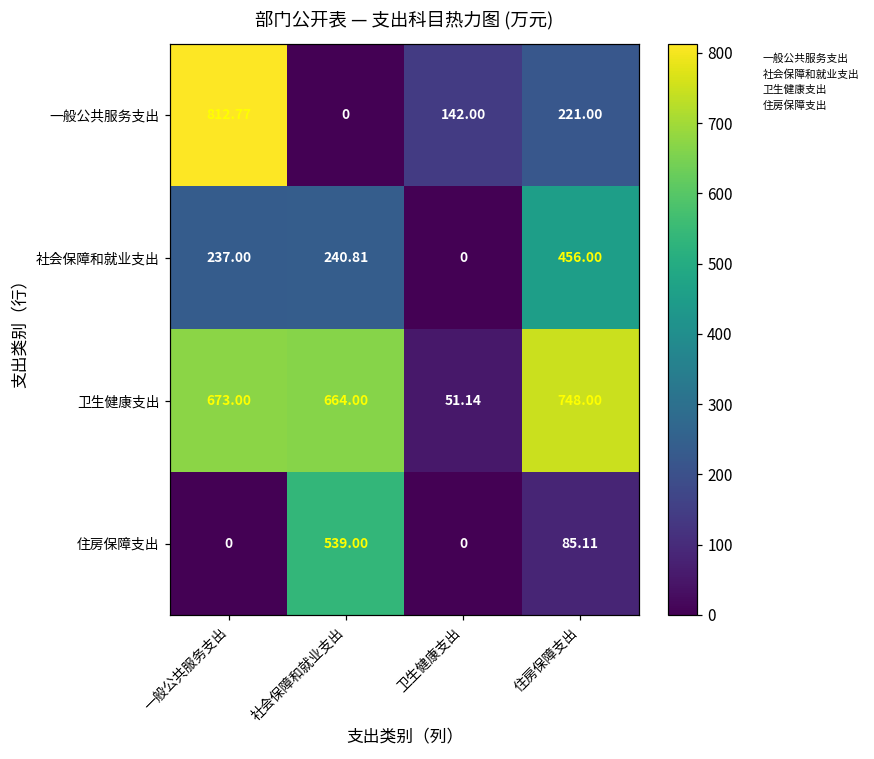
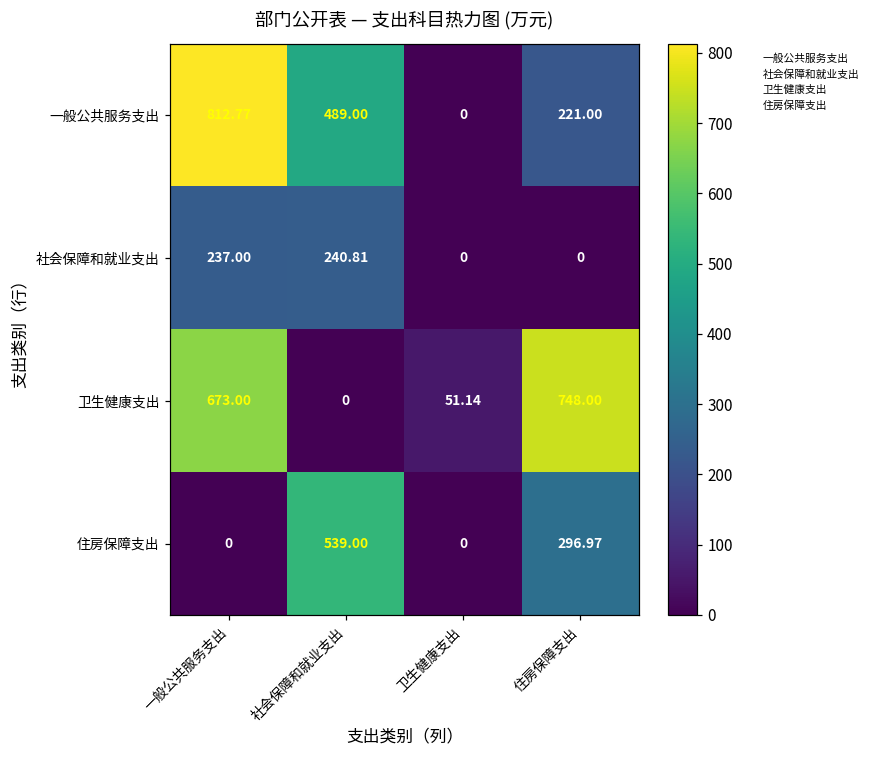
一般公共服务支出, 社会保障和就业支出: 0 -> 489.00
一般公共服务支出, 卫生健康支出: 142.00 -> 0
社会保障和就业支出, 住房保障支出: 456.00 -> 0
卫生健康支出, 社会保障和就业支出: 664.00 -> 0
住房保障支出, 住房保障支出: 85.11 -> 296.97
